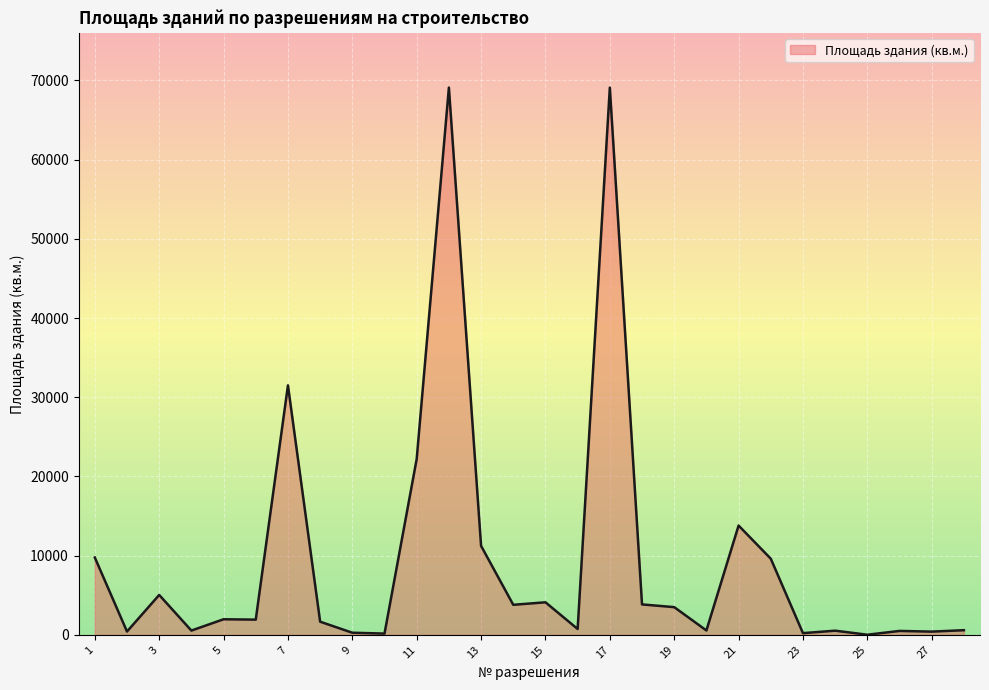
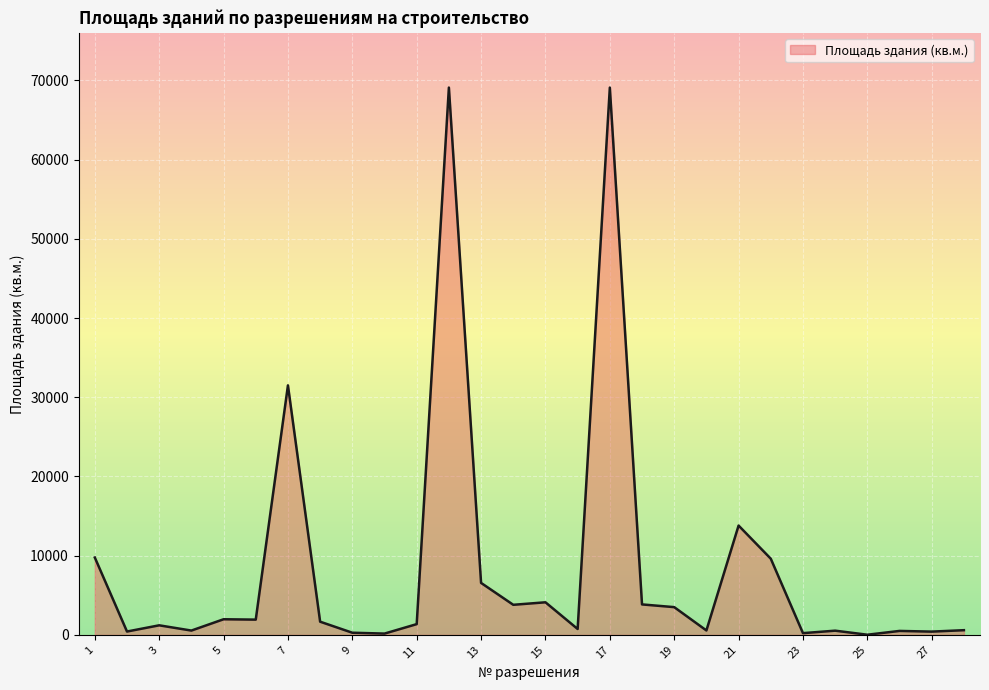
3: 5000 -> 1000
11: 22000 -> 1000
13: 11000 -> 7000
